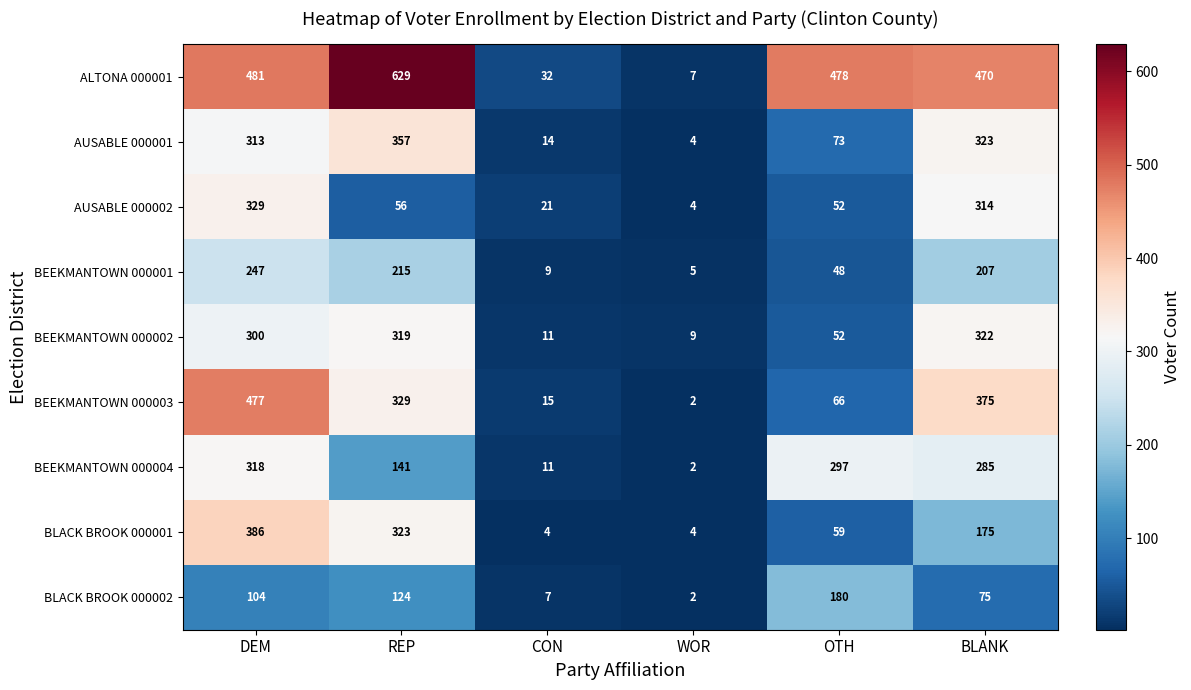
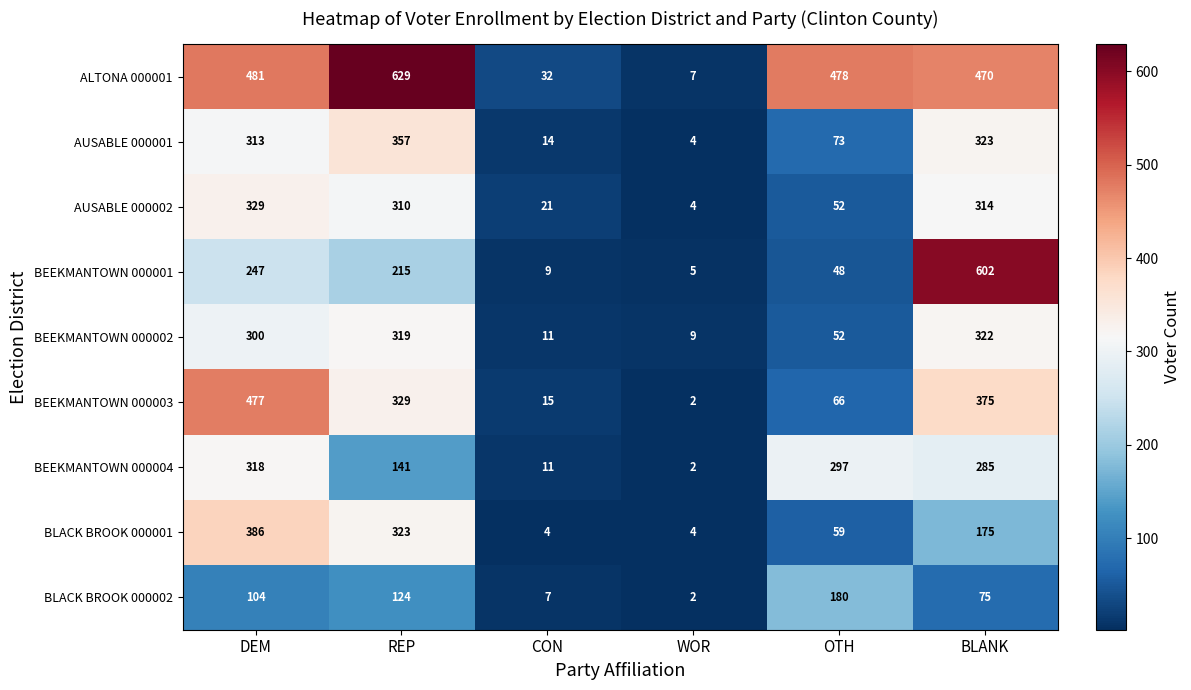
AUSABLE 000002, REP: 56 -> 310
BEEKMANTOWN 000001, BLANK: 207 -> 602
